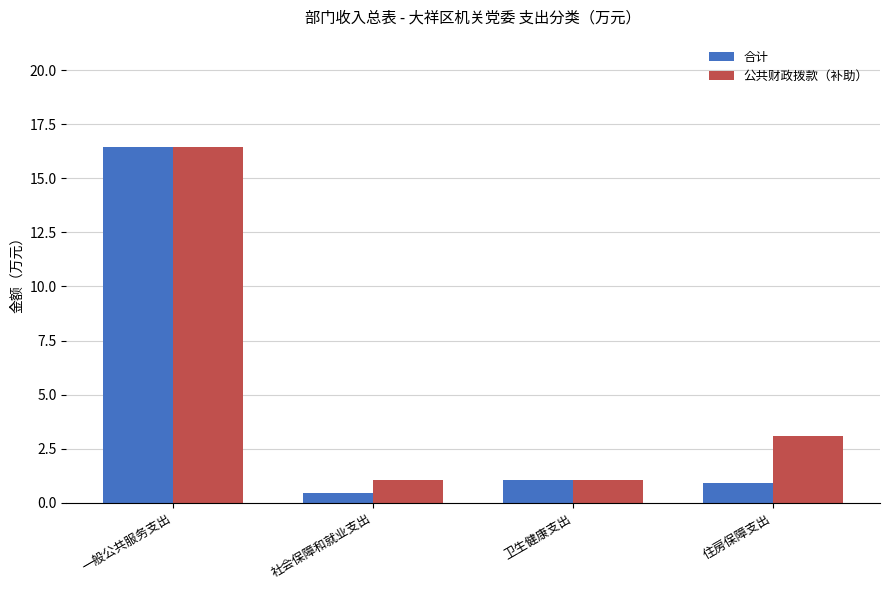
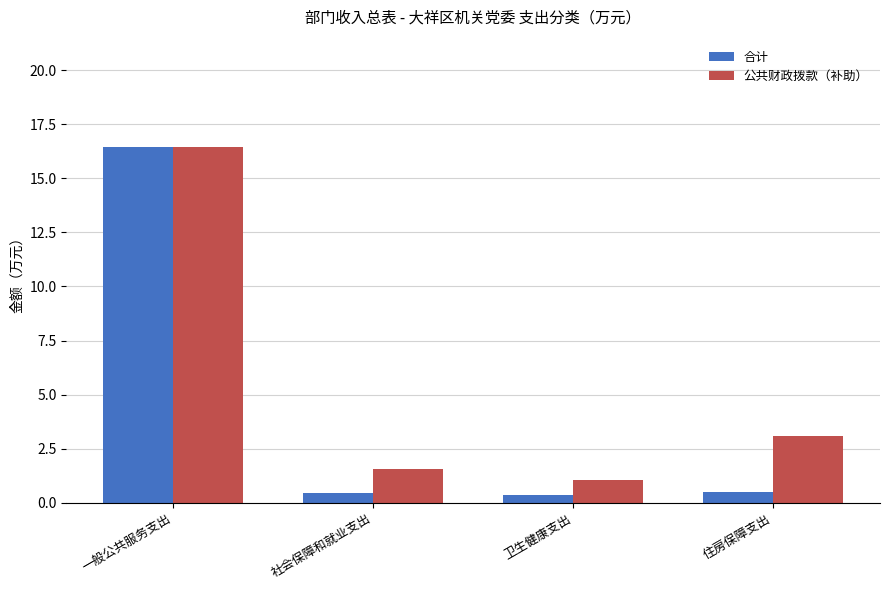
公共财政拨款（补助）, 社会保障和就业支出: 1.0 -> 1.6
合计, 卫生健康支出: 1.0 -> 0.3
合计, 住房保障支出: 0.9 -> 0.5
